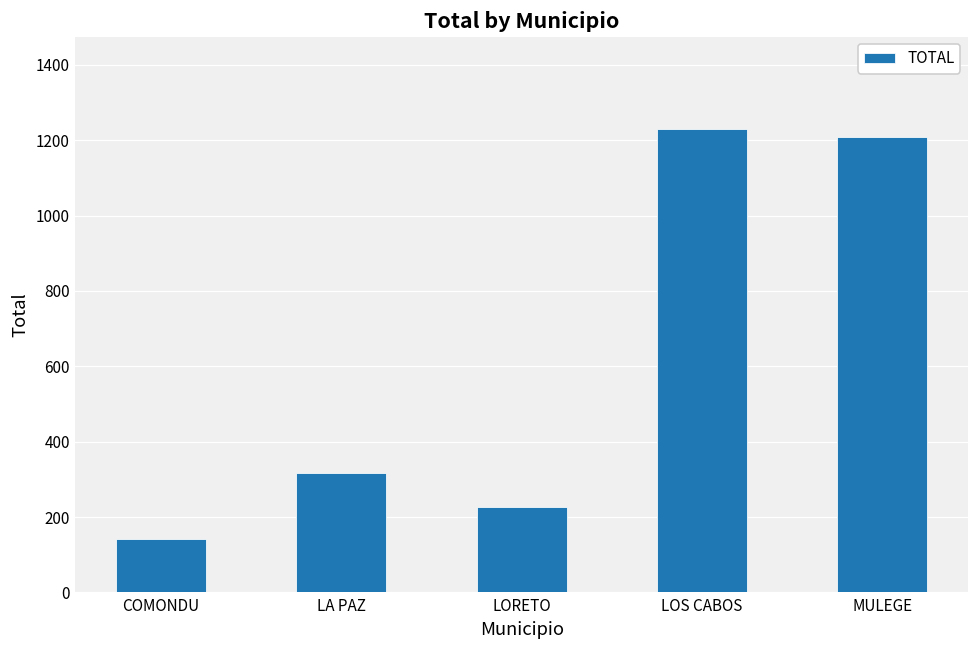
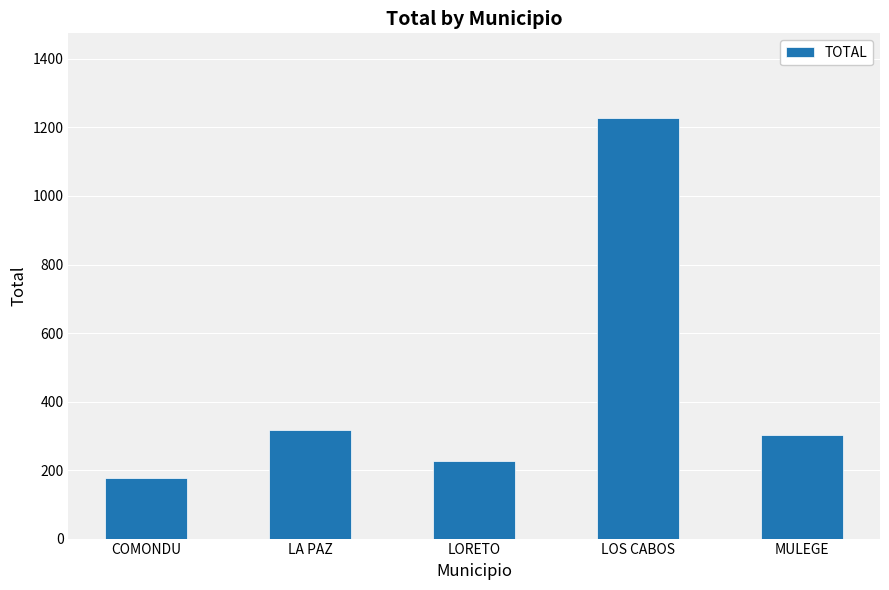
COMONDU: 140 -> 180
MULEGE: 1210 -> 300
